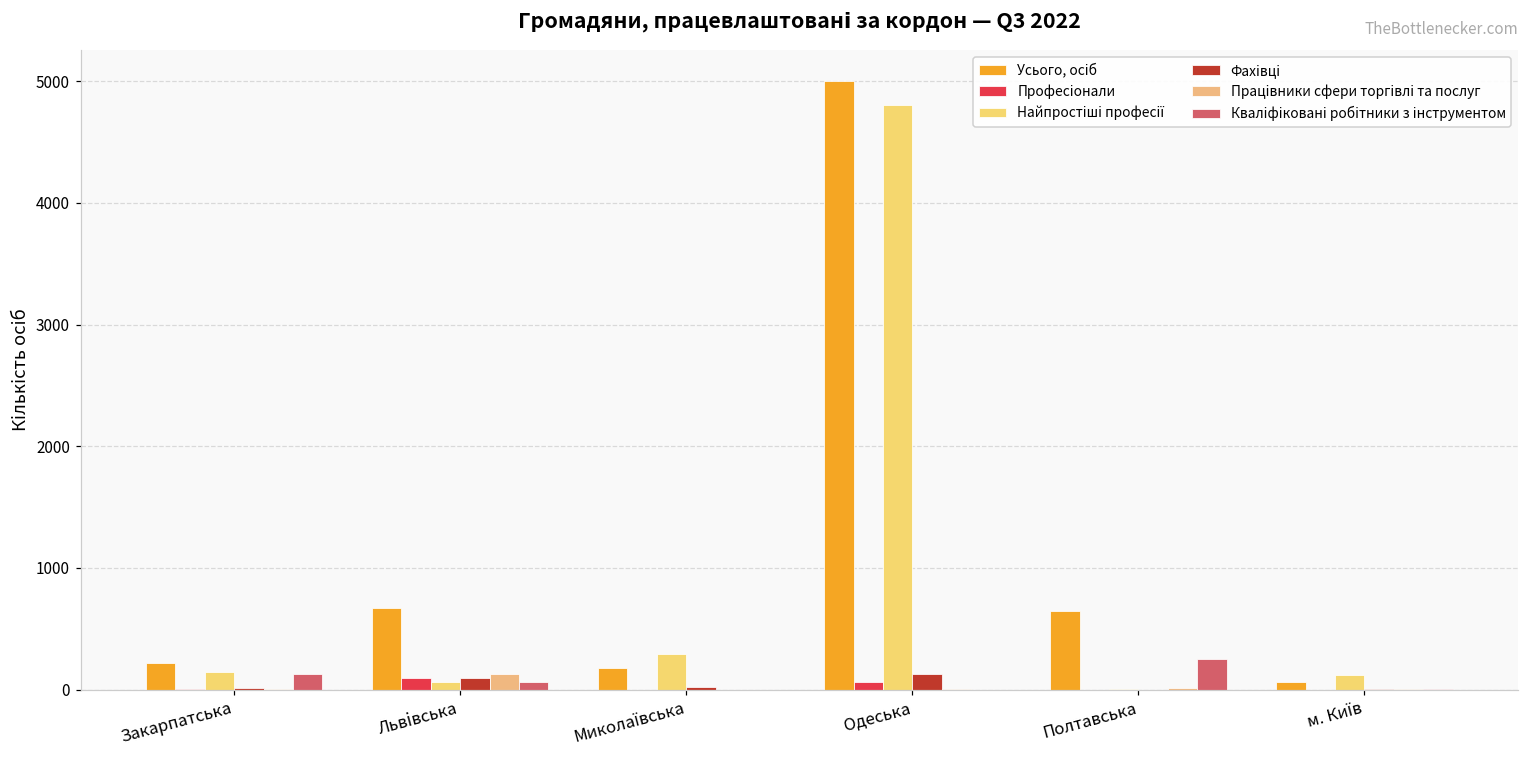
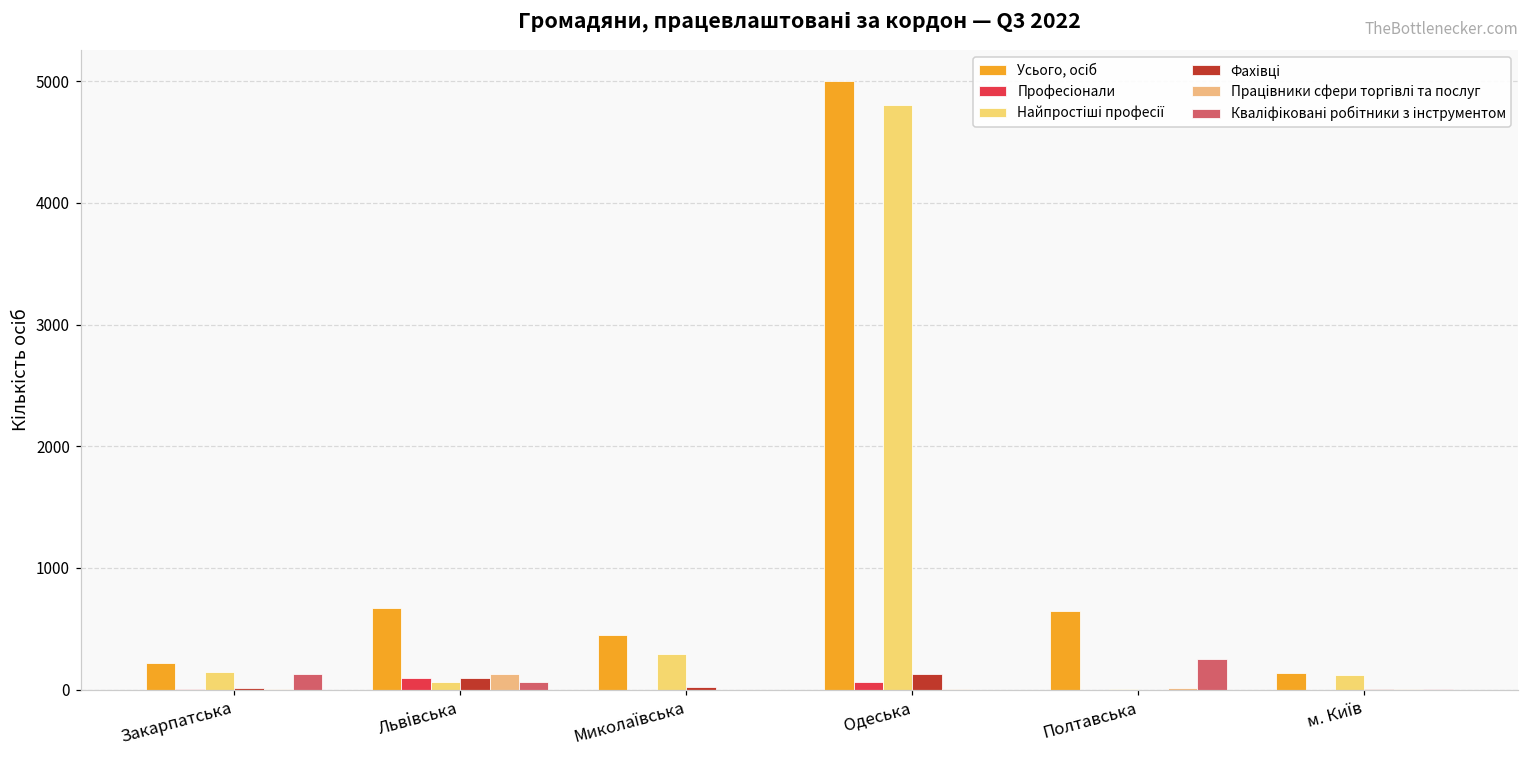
Усього, осіб, Миколаївська: 180 -> 450
Усього, осіб, м. Київ: 60 -> 130
